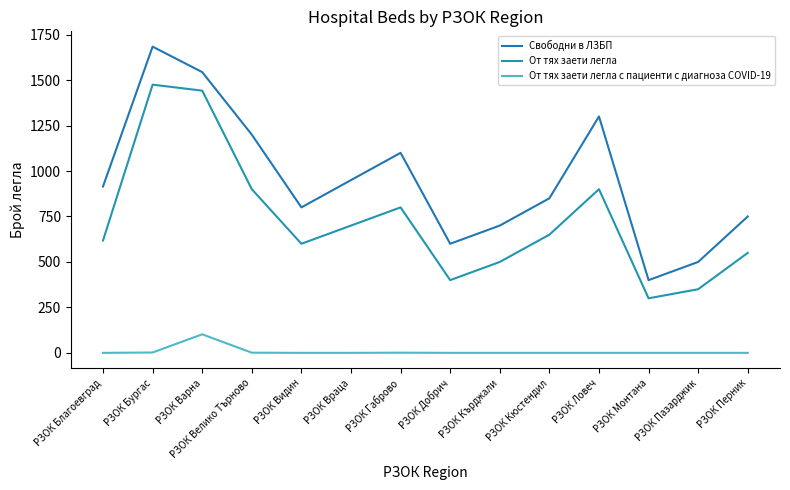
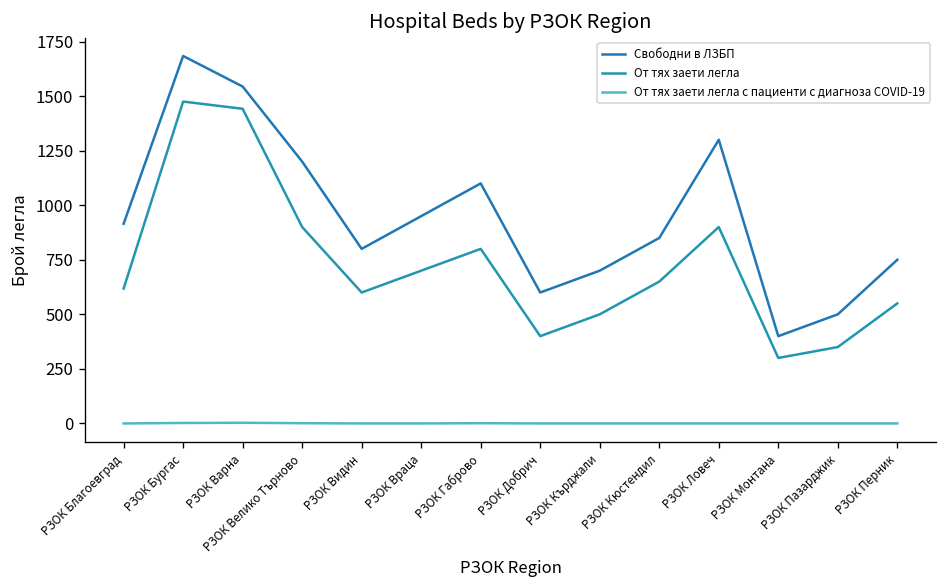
От тях заети легла с пациенти с диагноза COVID-19, РЗОК Варна: 100 -> 0
